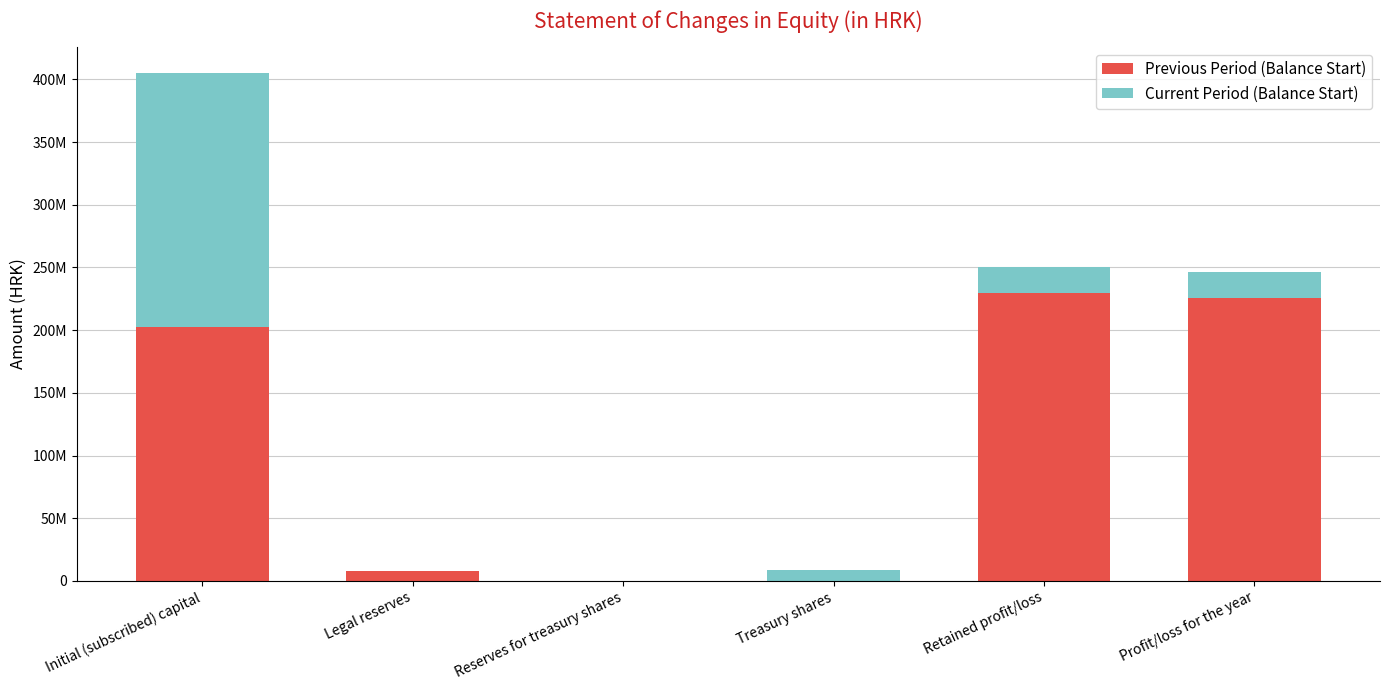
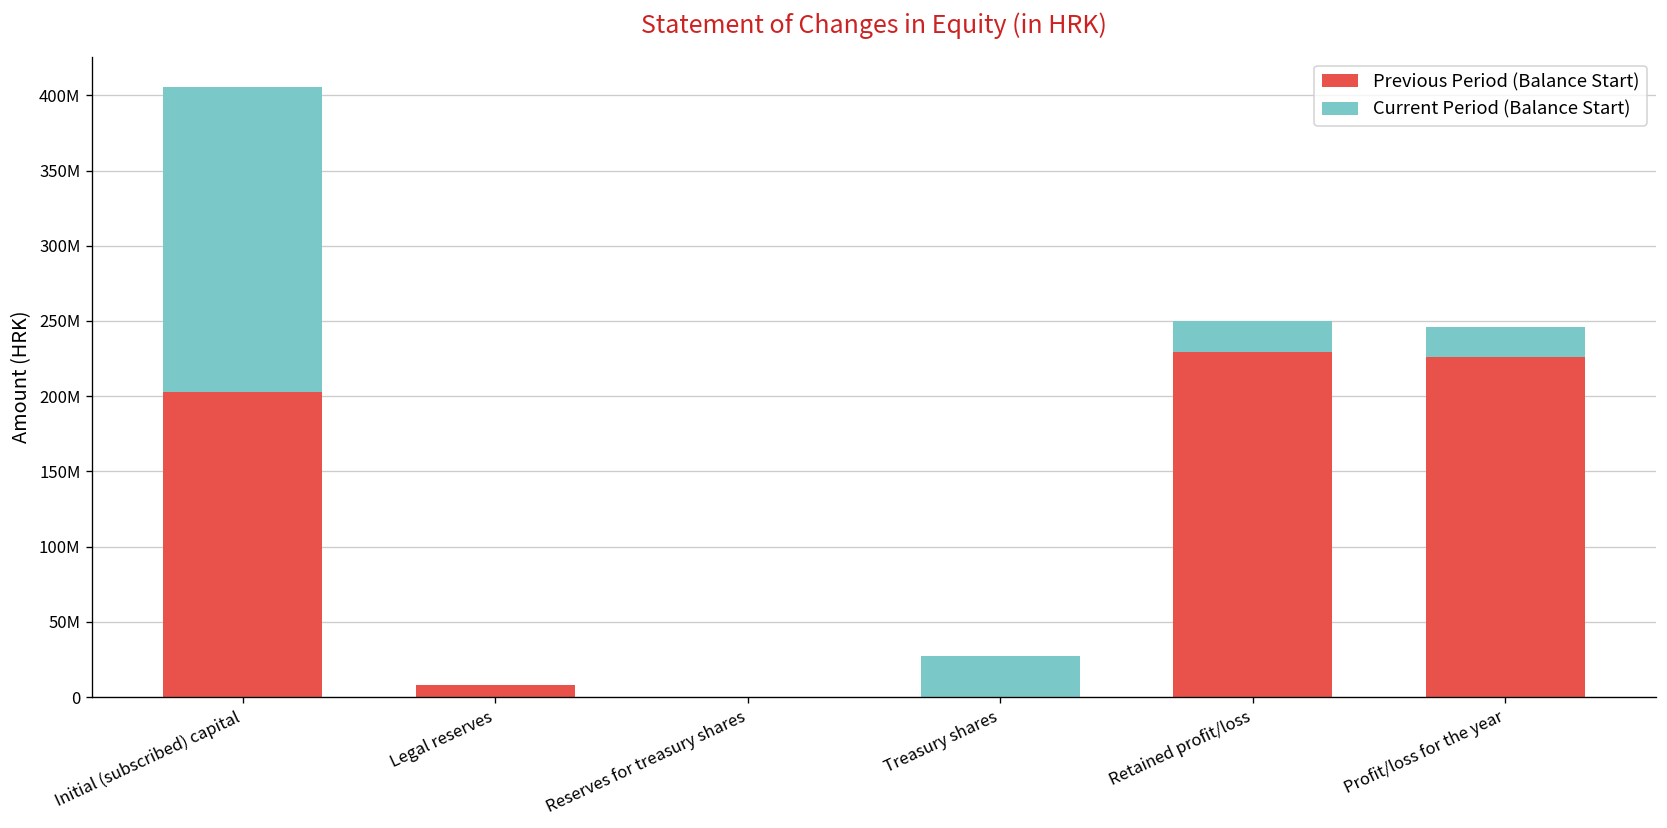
Current Period (Balance Start), Treasury shares: 9000000 -> 27000000
